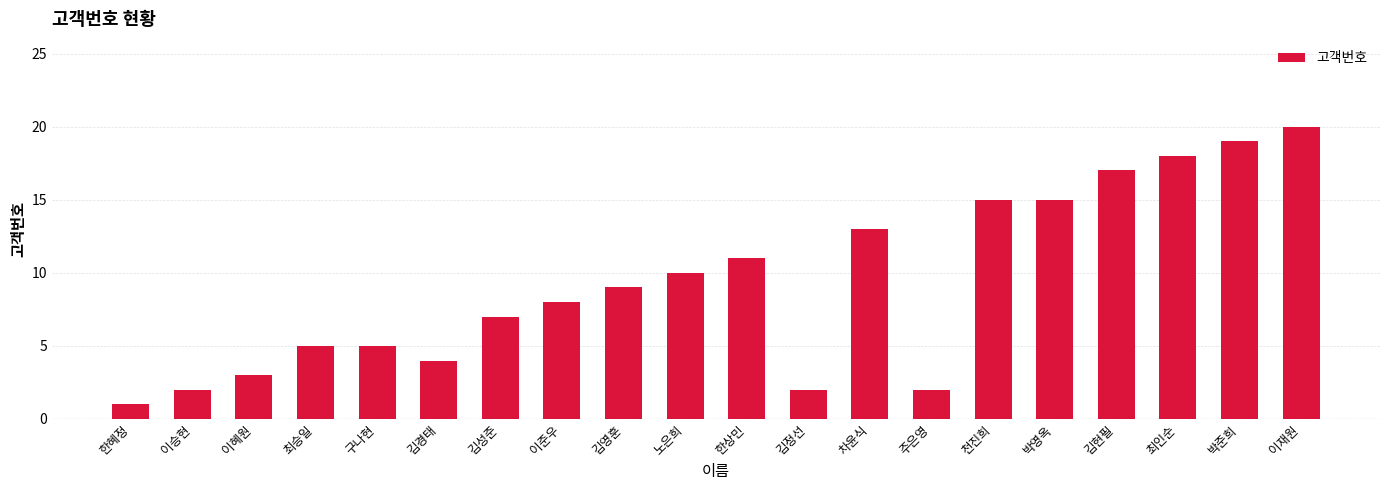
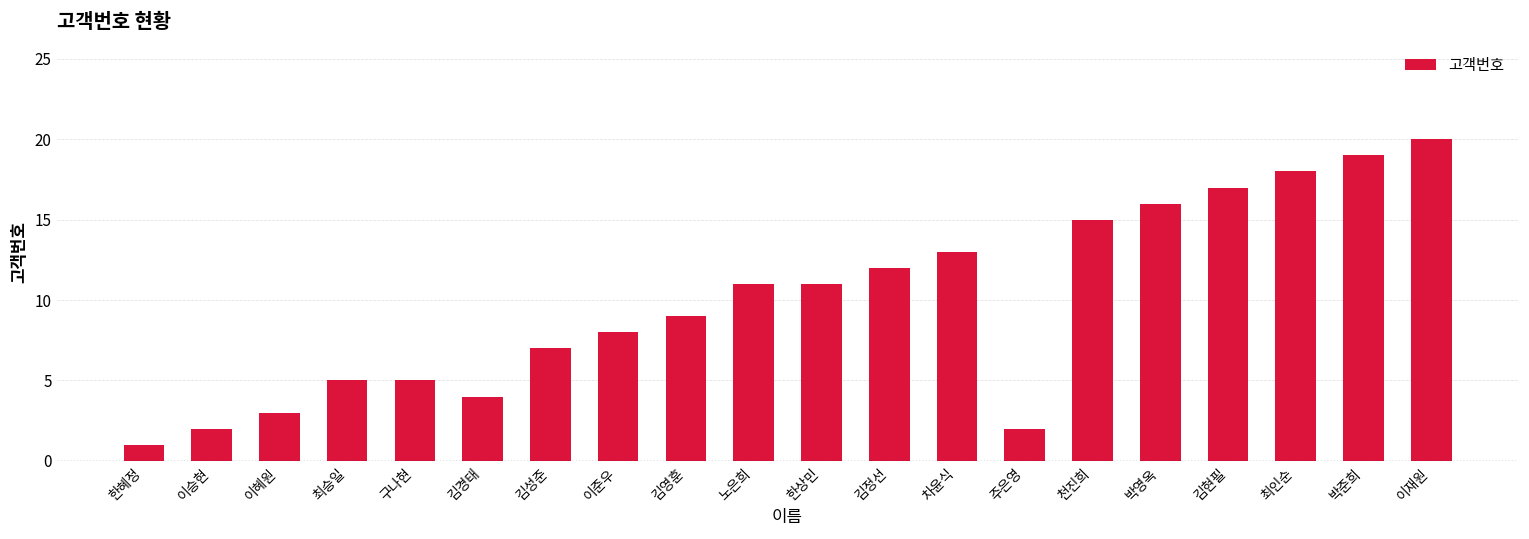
노은희: 10 -> 11
김정선: 2 -> 12
박영옥: 15 -> 16
